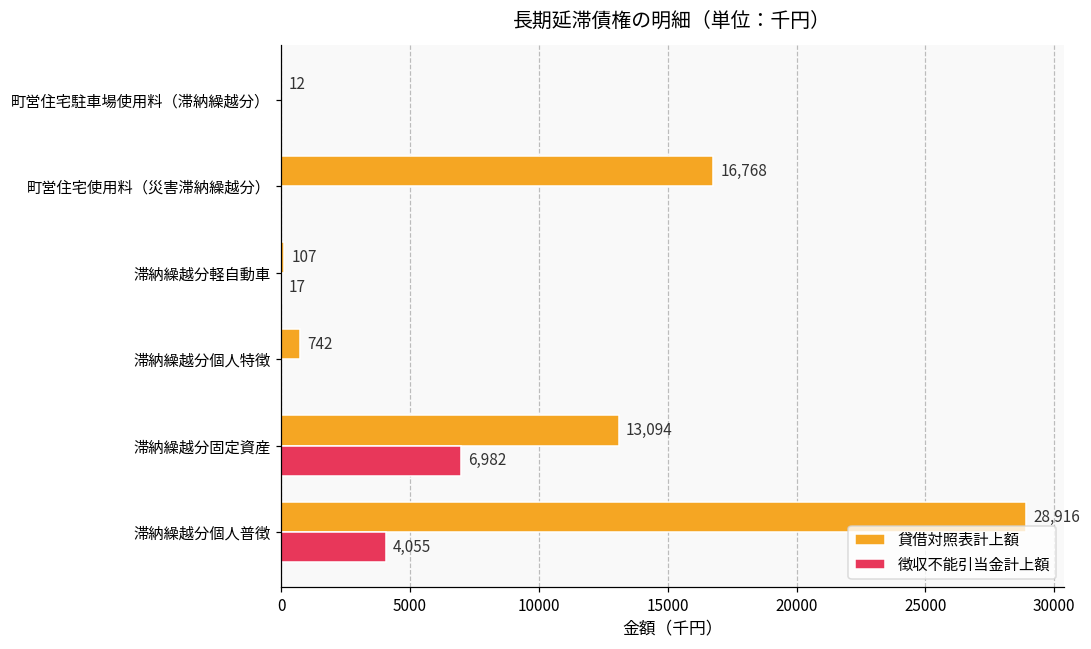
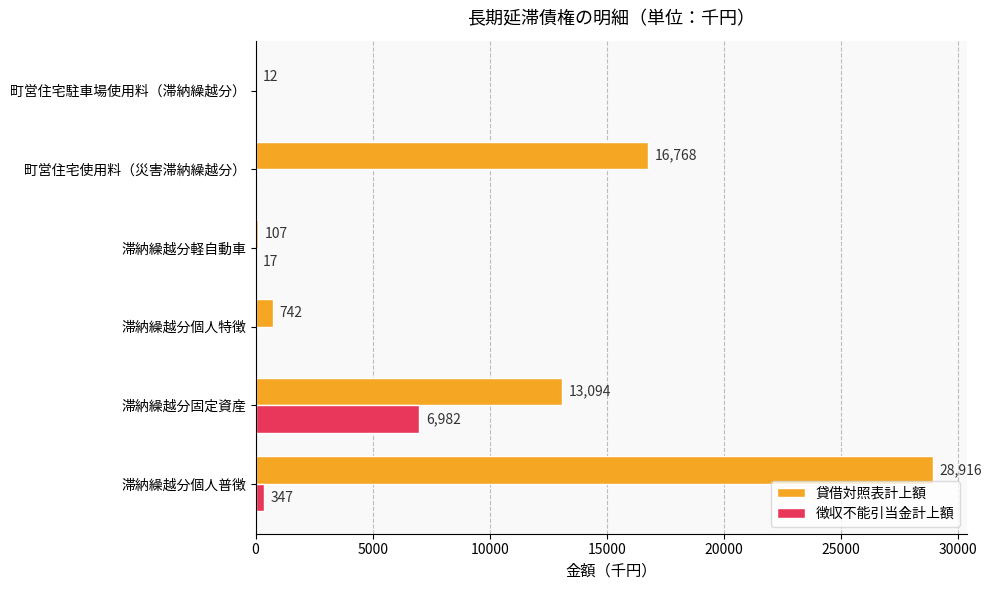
徴収不能引当金計上額, 滞納繰越分個人普徴: 4,055 -> 347
